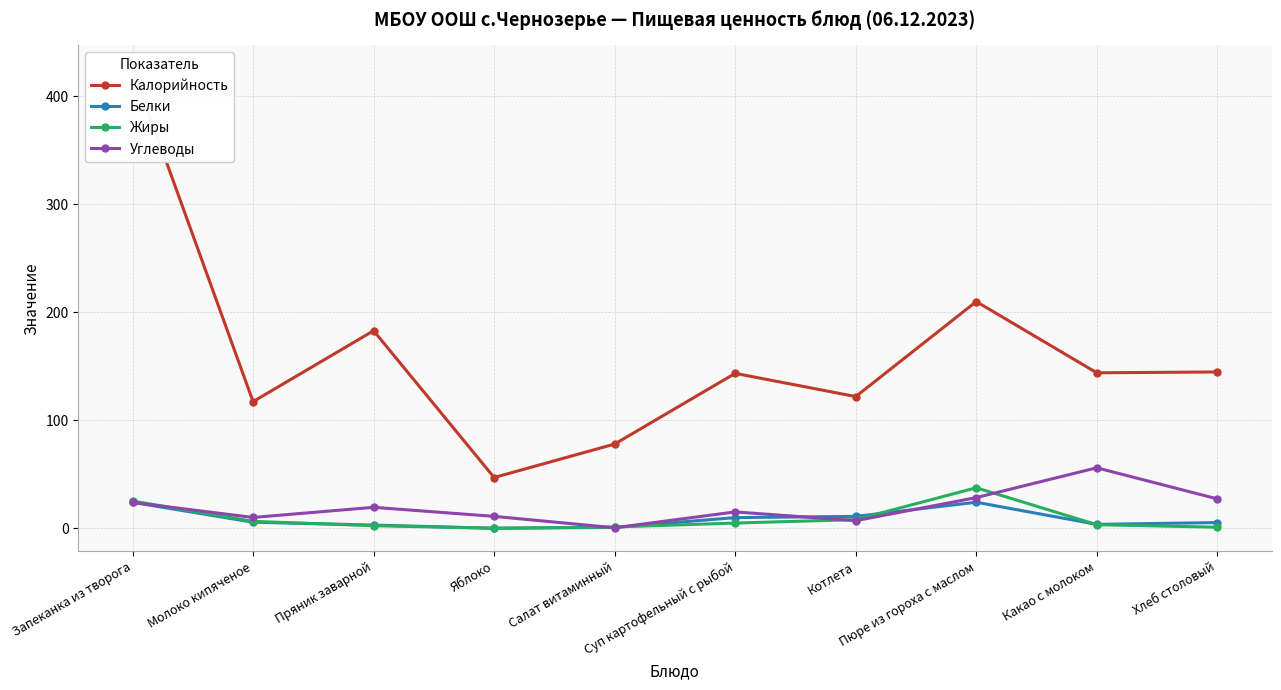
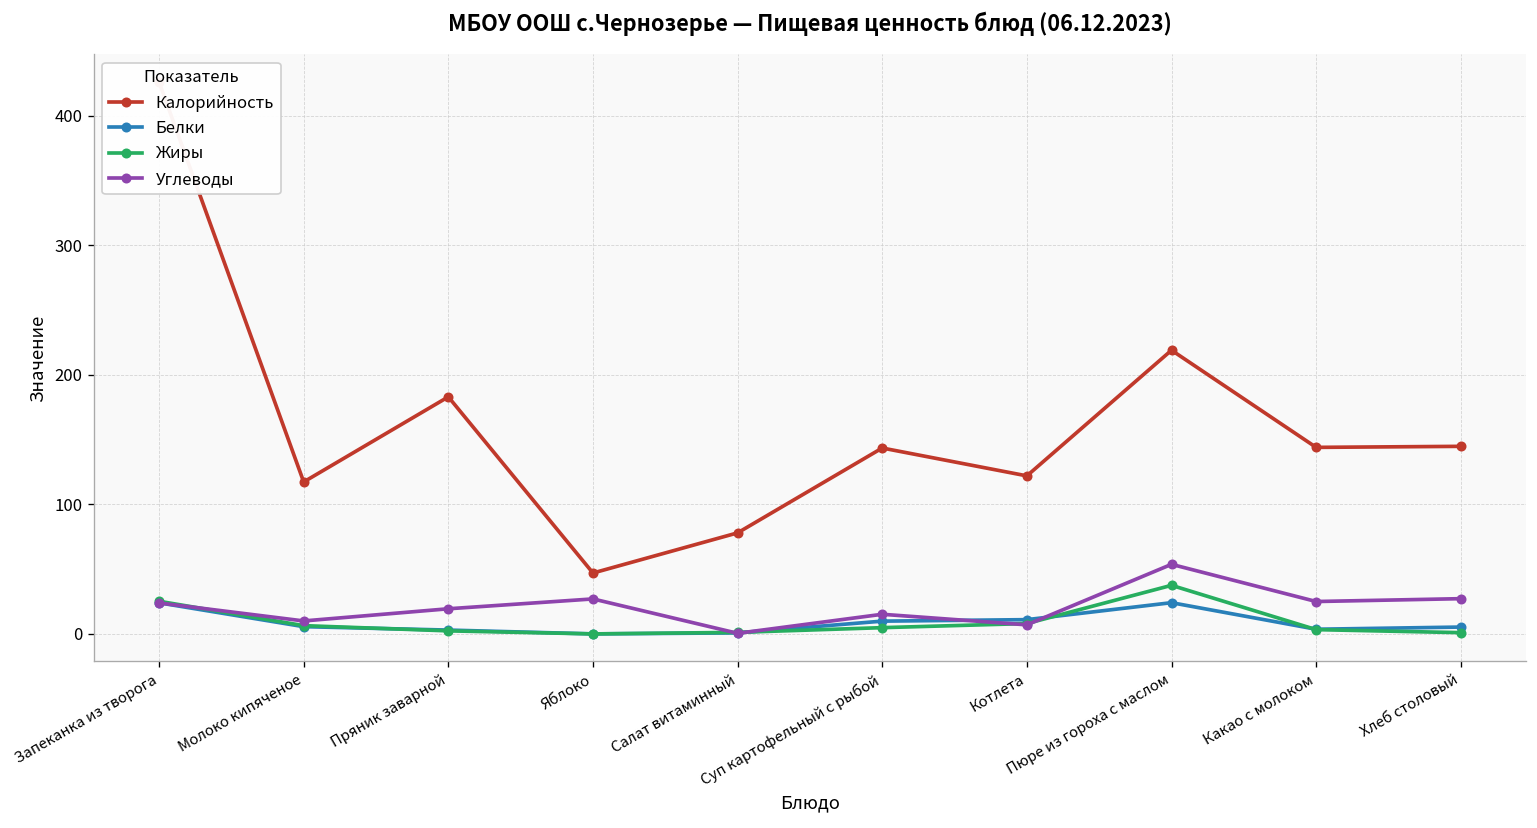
Углеводы, Яблоко: 11 -> 27
Калорийность, Пюре из гороха с маслом: 210 -> 219
Углеводы, Пюре из гороха с маслом: 28 -> 54
Углеводы, Какао с молоком: 56 -> 25
